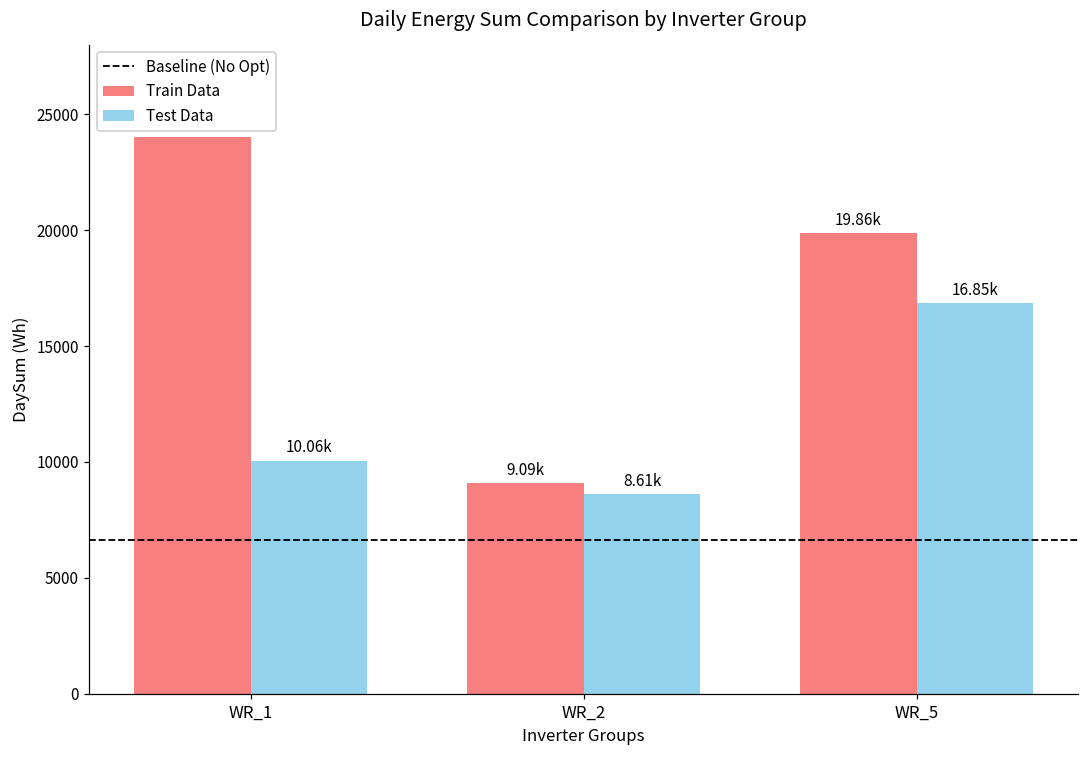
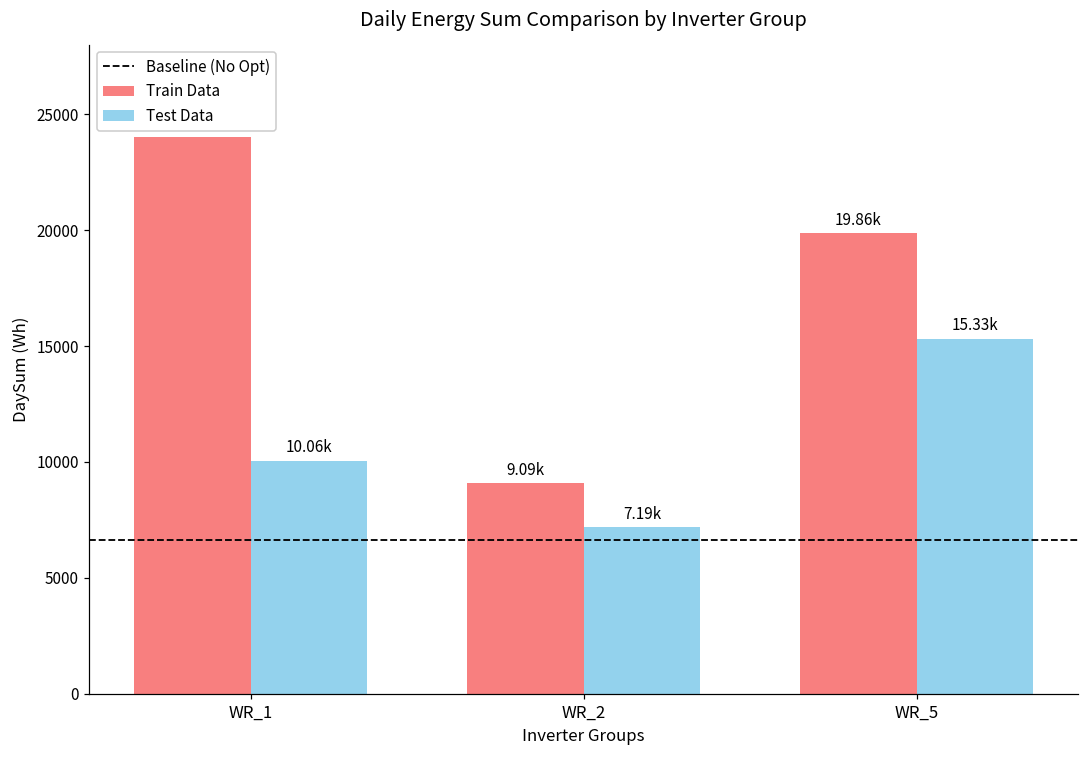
Test Data, WR_2: 8.61k -> 7.19k
Test Data, WR_5: 16.85k -> 15.33k
